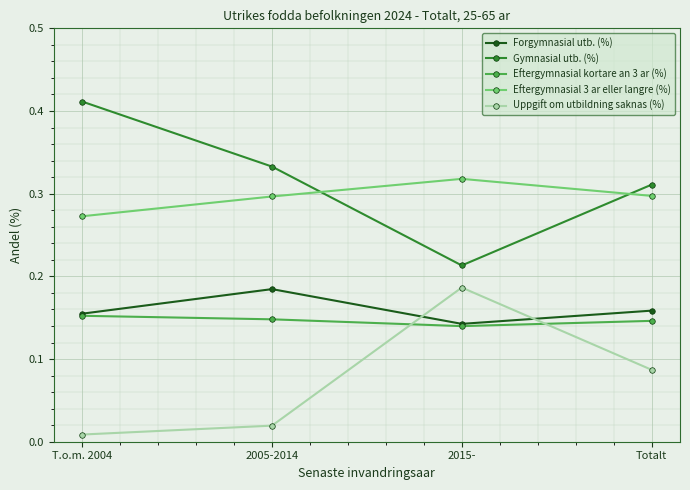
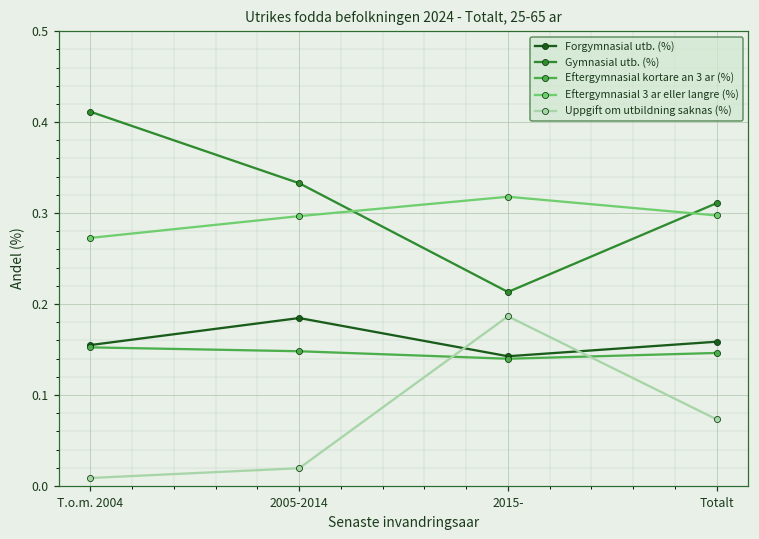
Uppgift om utbildning saknas (%), Totalt: 0.09 -> 0.07
